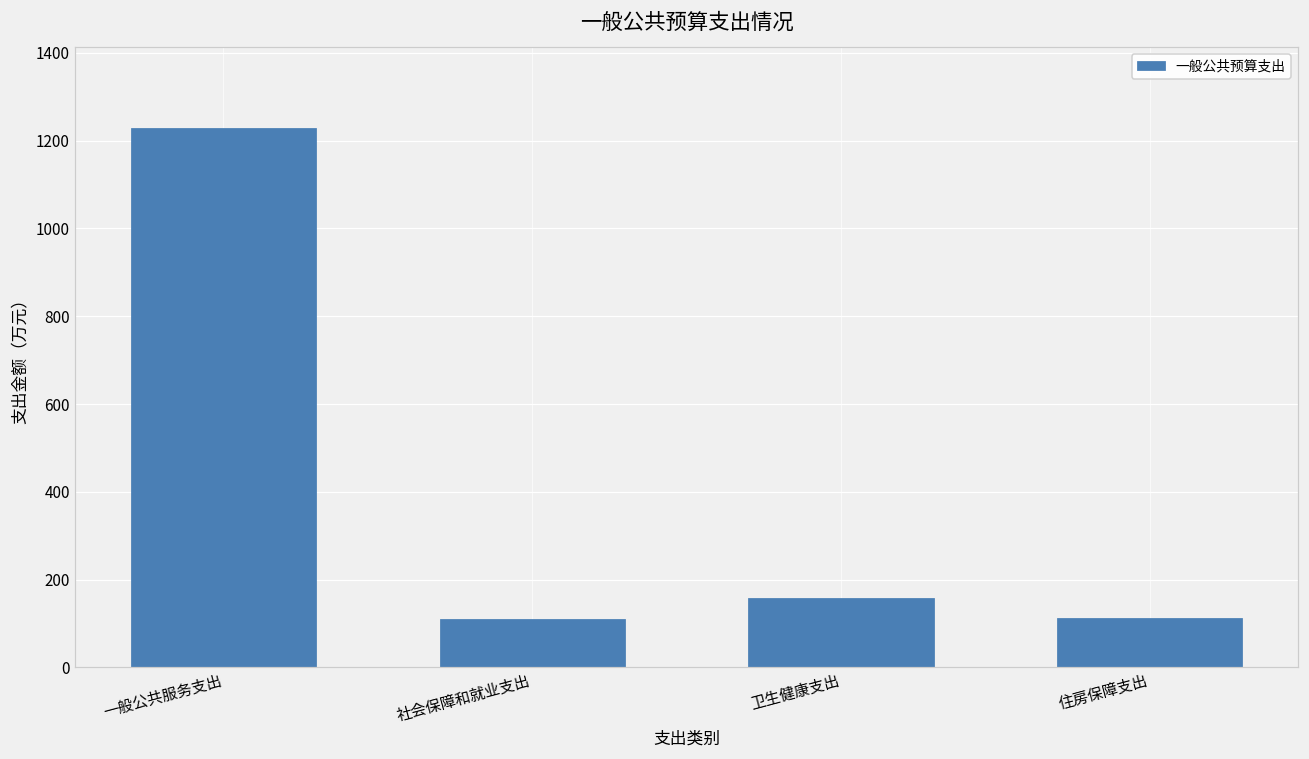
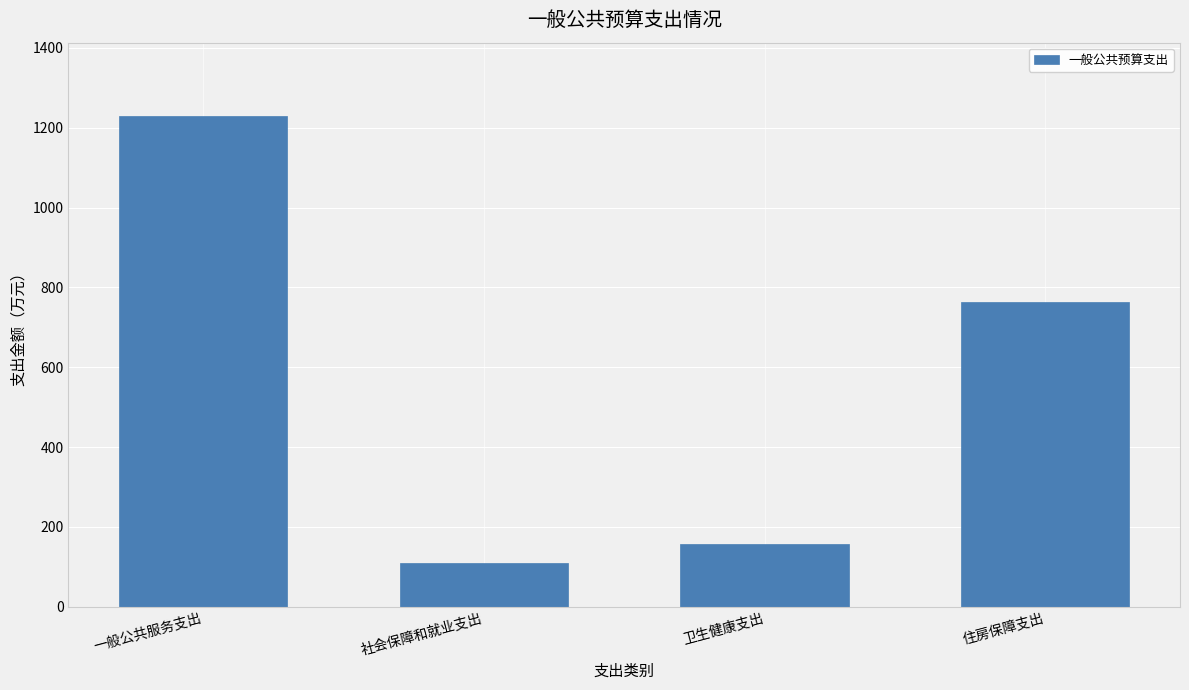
住房保障支出: 110 -> 760
